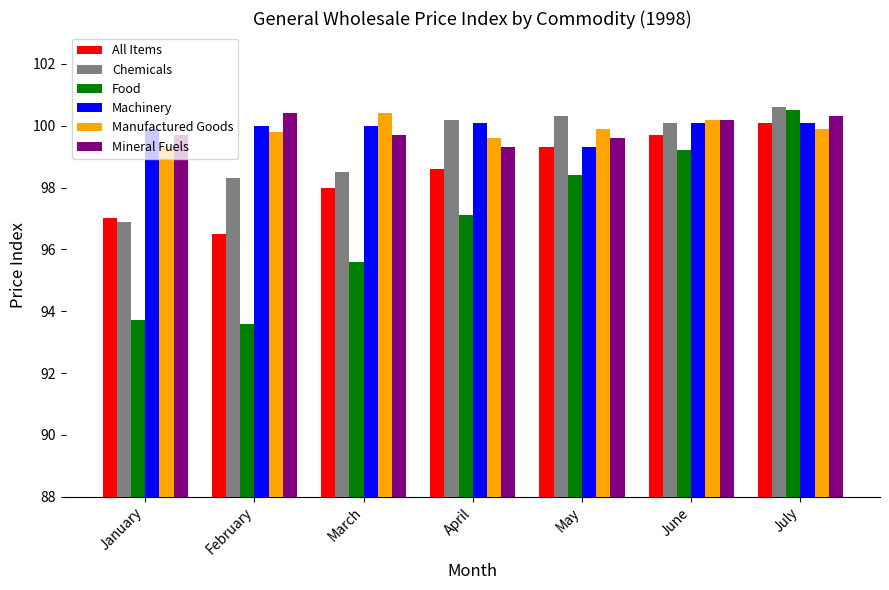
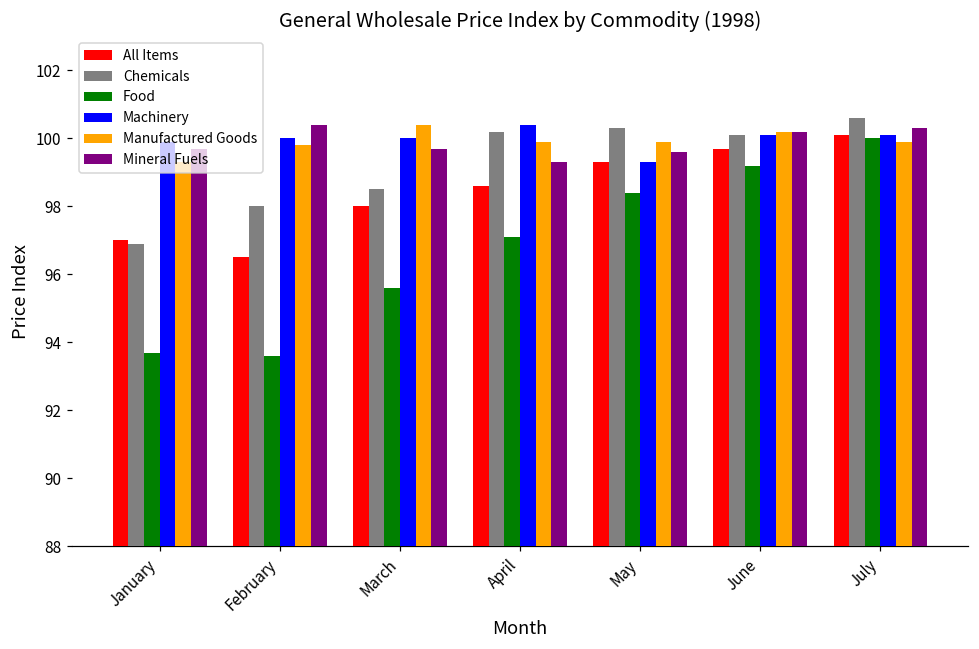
Chemicals, February: 98.3 -> 98.0
Machinery, April: 100.1 -> 100.4
Manufactured Goods, April: 99.6 -> 99.9
Food, July: 100.5 -> 100.0
